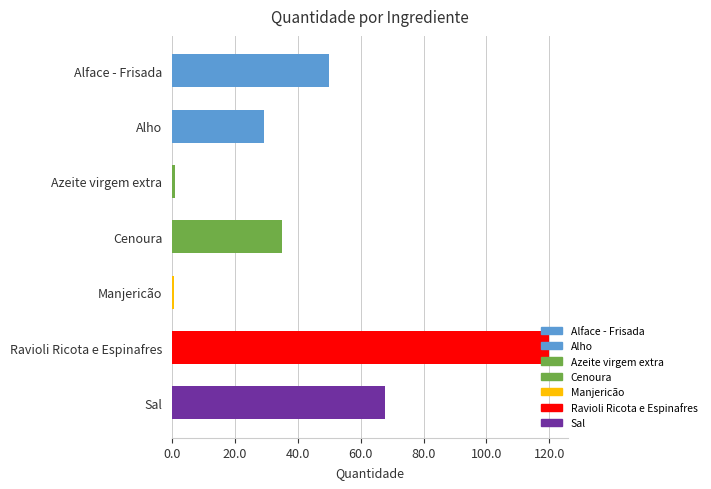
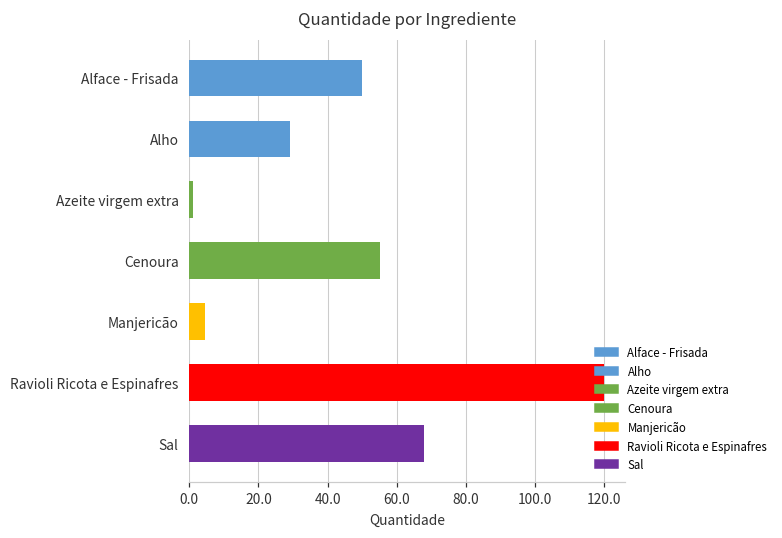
Cenoura: 35 -> 55
Manjericão: 1 -> 5
